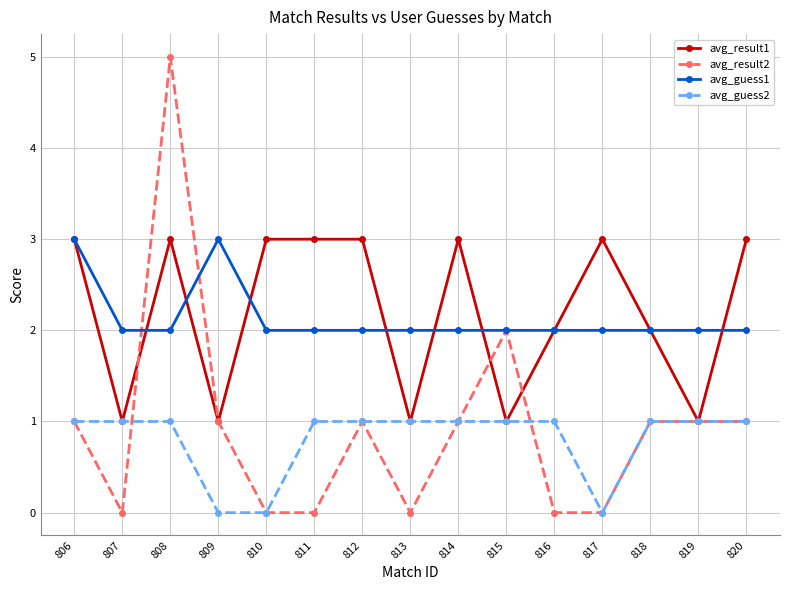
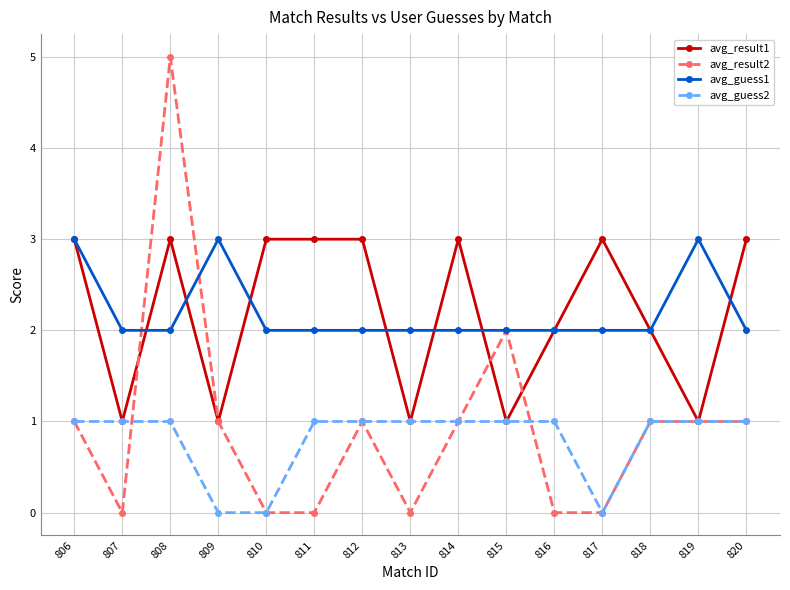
avg_guess1, 819: 2 -> 3
